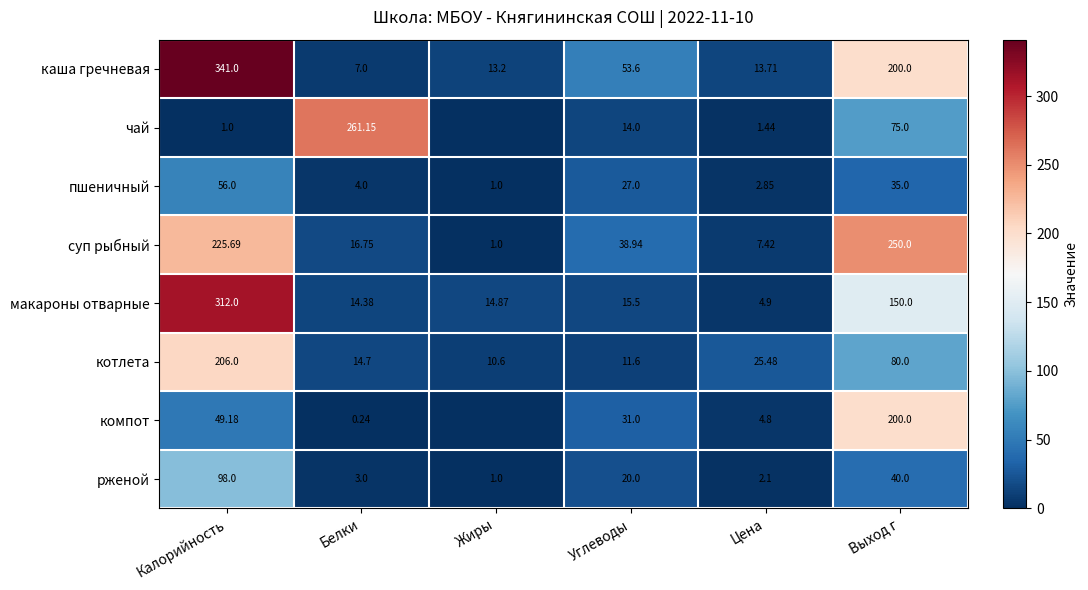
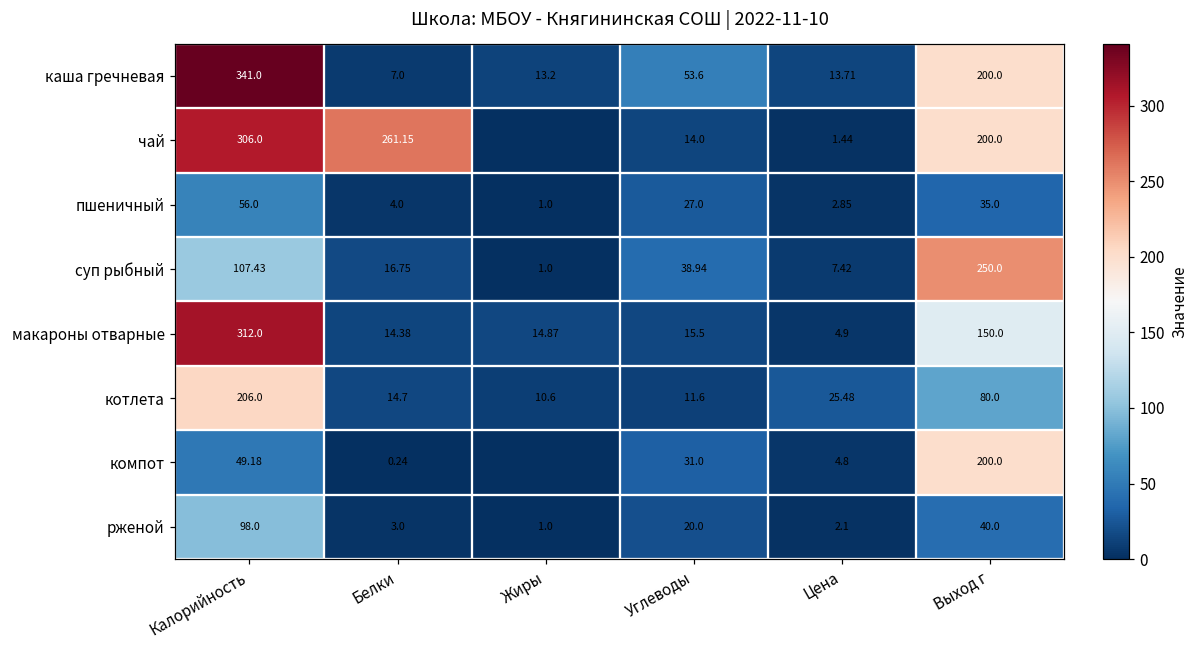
чай, Калорийность: 1.0 -> 306.0
чай, Выход г: 75.0 -> 200.0
суп рыбный, Калорийность: 225.69 -> 107.43
